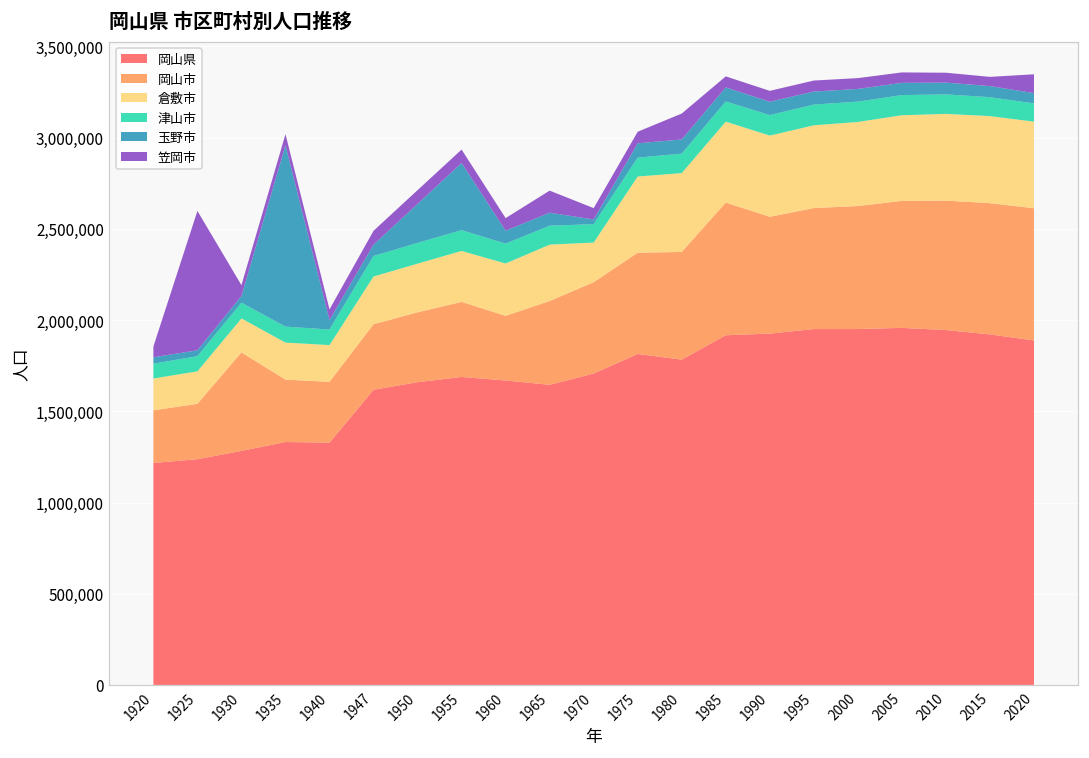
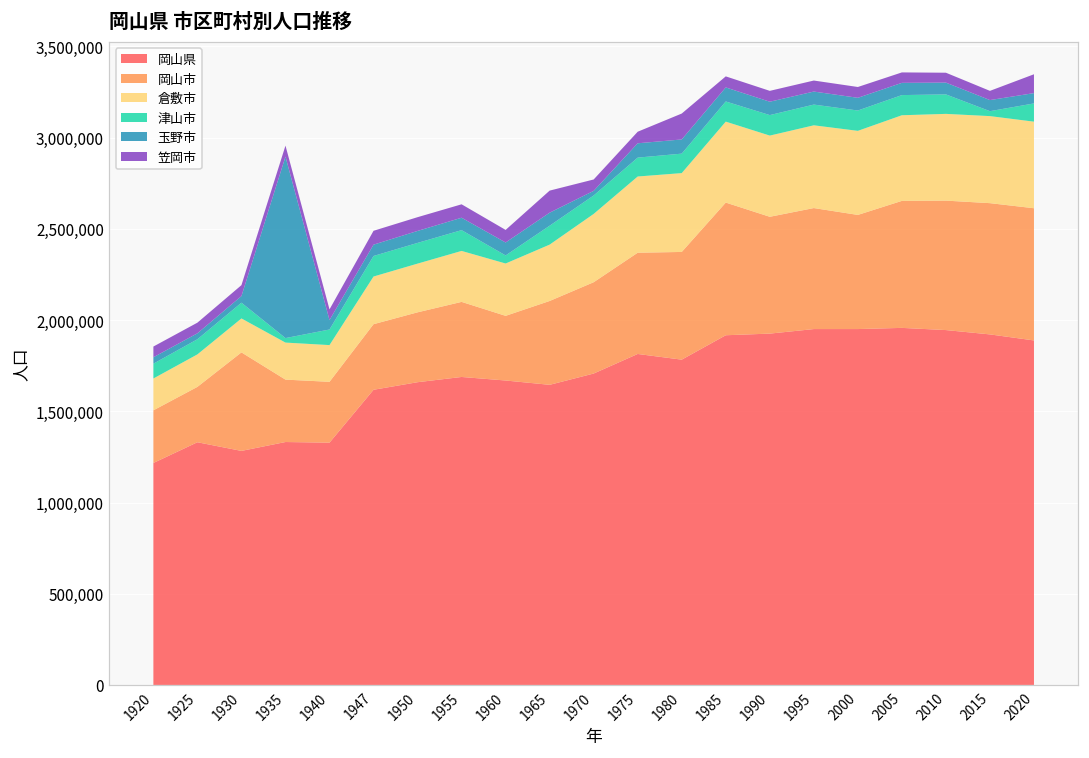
岡山県, 1925: 1,240,000 -> 1,330,000
笠岡市, 1925: 760,000 -> 60,000
津山市, 1935: 90,000 -> 20,000
玉野市, 1950: 210,000 -> 70,000
玉野市, 1955: 370,000 -> 70,000
津山市, 1960: 110,000 -> 40,000
倉敷市, 1970: 220,000 -> 370,000
岡山市, 2000: 670,000 -> 630,000
津山市, 2015: 100,000 -> 30,000
